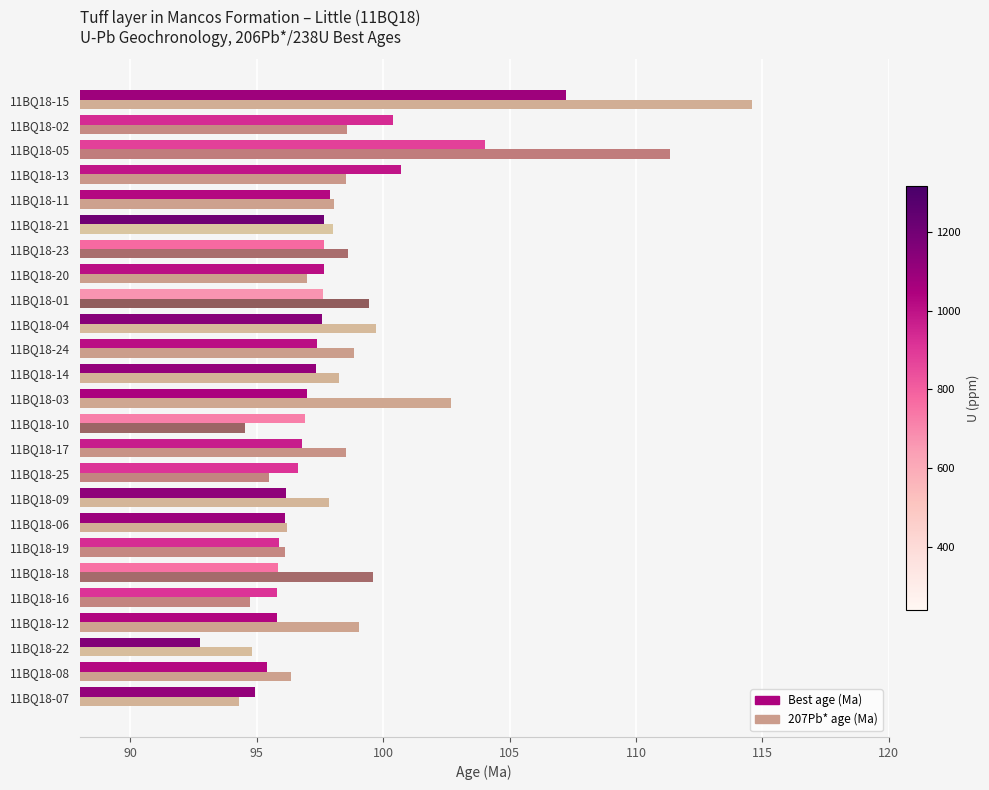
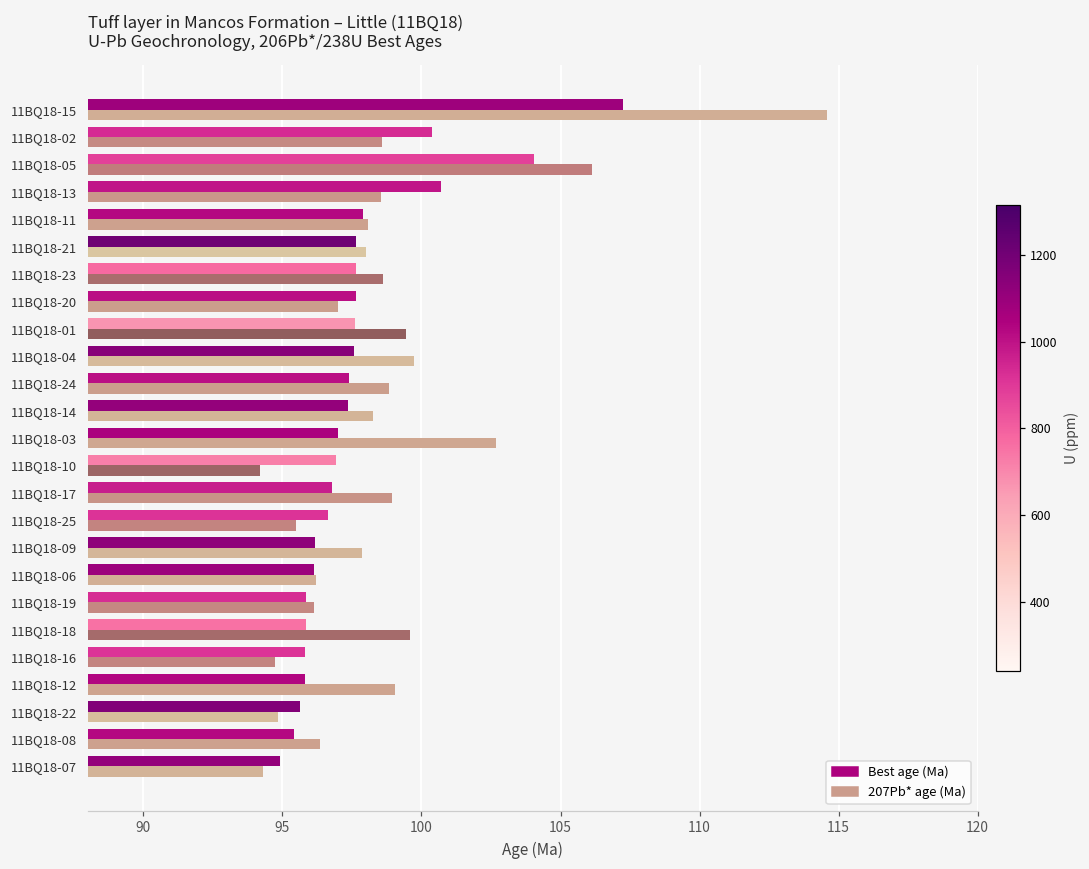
207Pb* age (Ma), 11BQ18-05: 111.4 -> 106.1
207Pb* age (Ma), 11BQ18-10: 94.5 -> 94.2
207Pb* age (Ma), 11BQ18-17: 98.5 -> 98.9
Best age (Ma), 11BQ18-22: 92.8 -> 95.6
